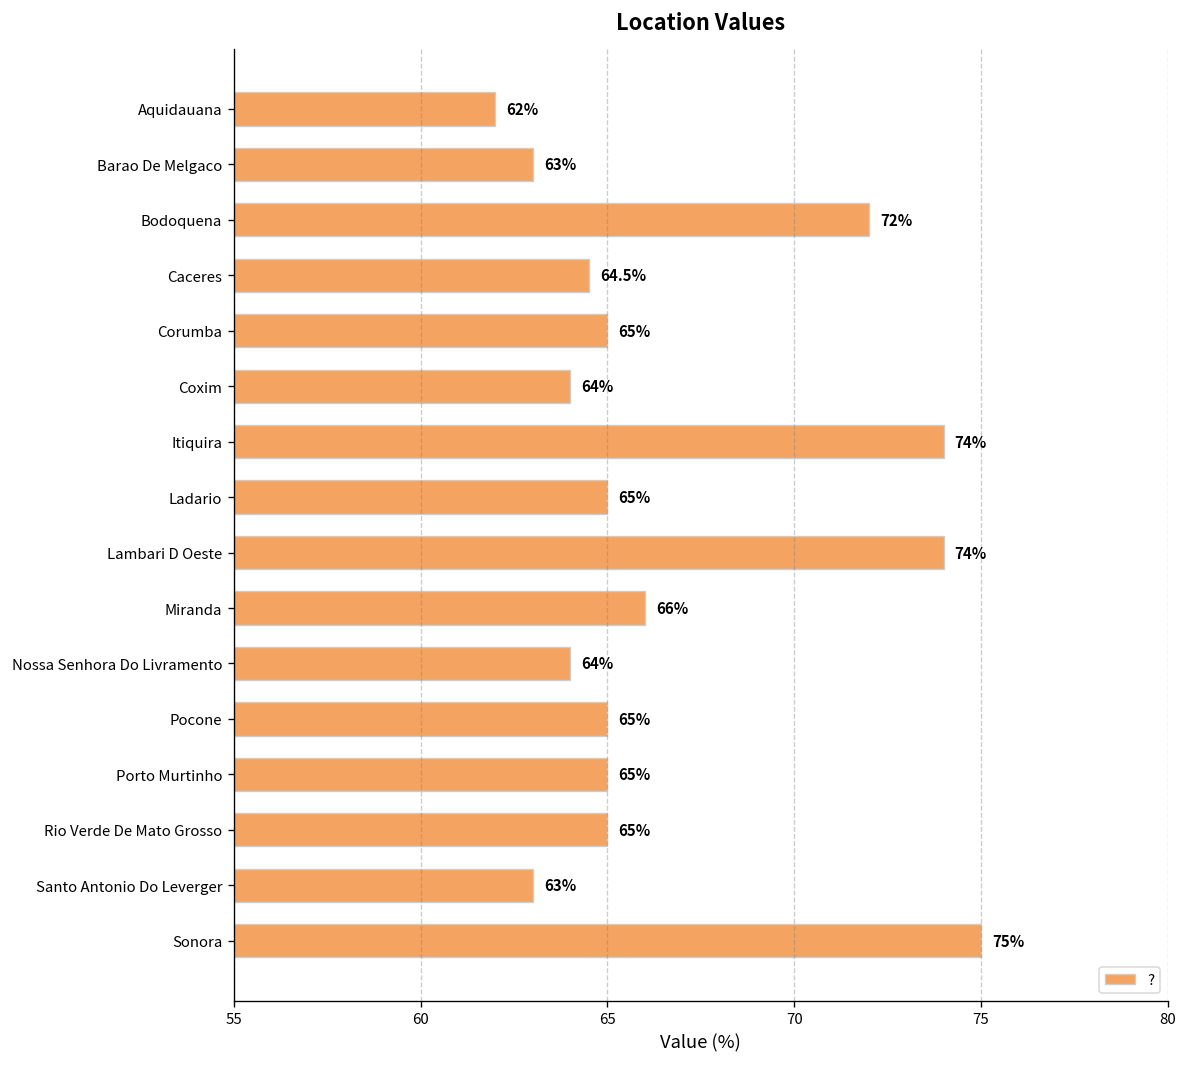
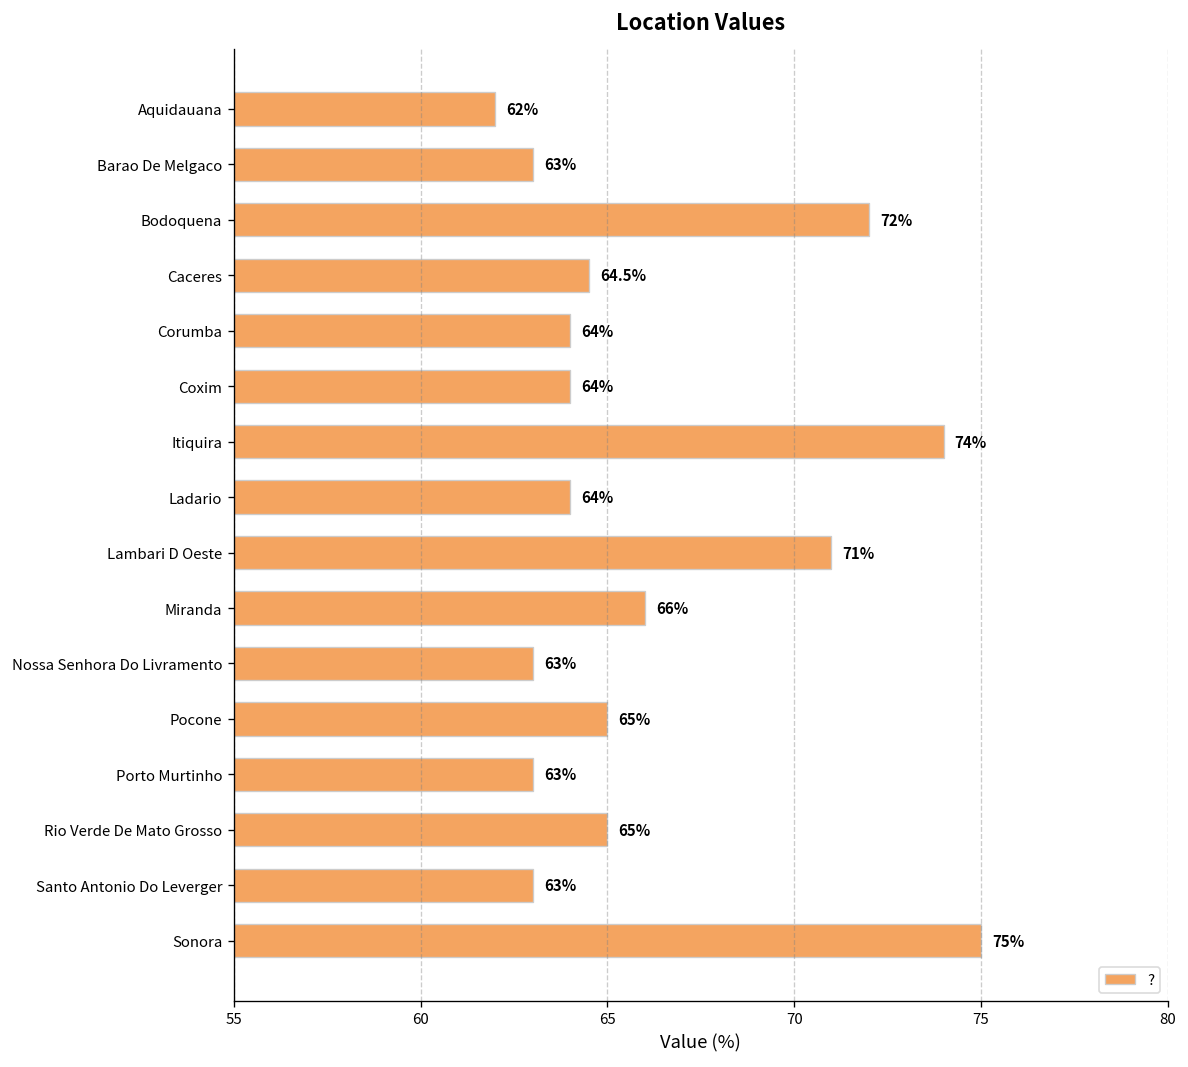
Corumba: 65% -> 64%
Ladario: 65% -> 64%
Lambari D Oeste: 74% -> 71%
Nossa Senhora Do Livramento: 64% -> 63%
Porto Murtinho: 65% -> 63%
